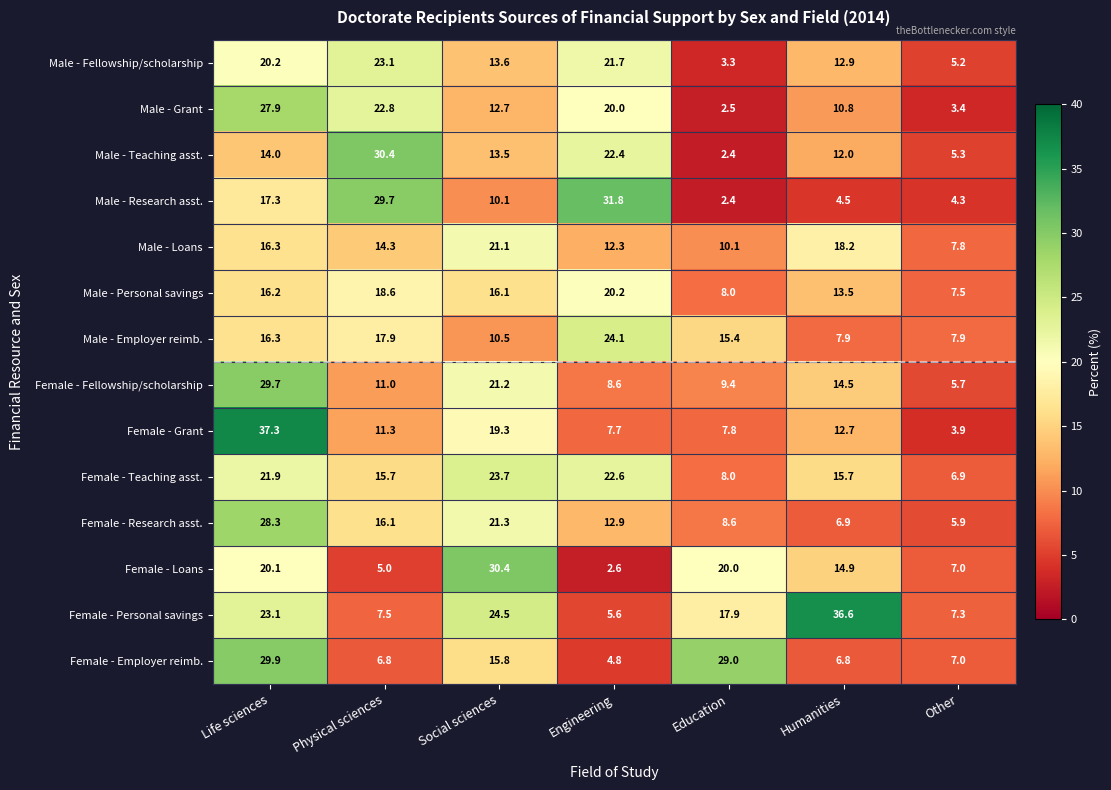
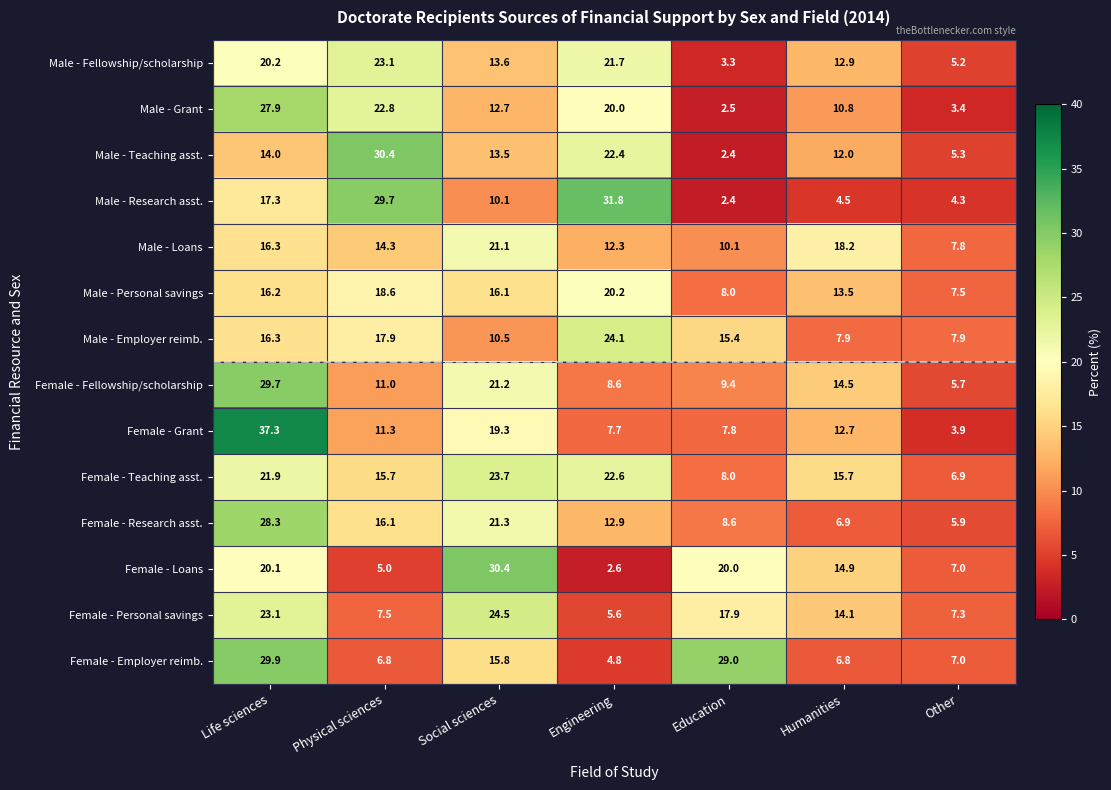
Female - Personal savings, Humanities: 36.6 -> 14.1
